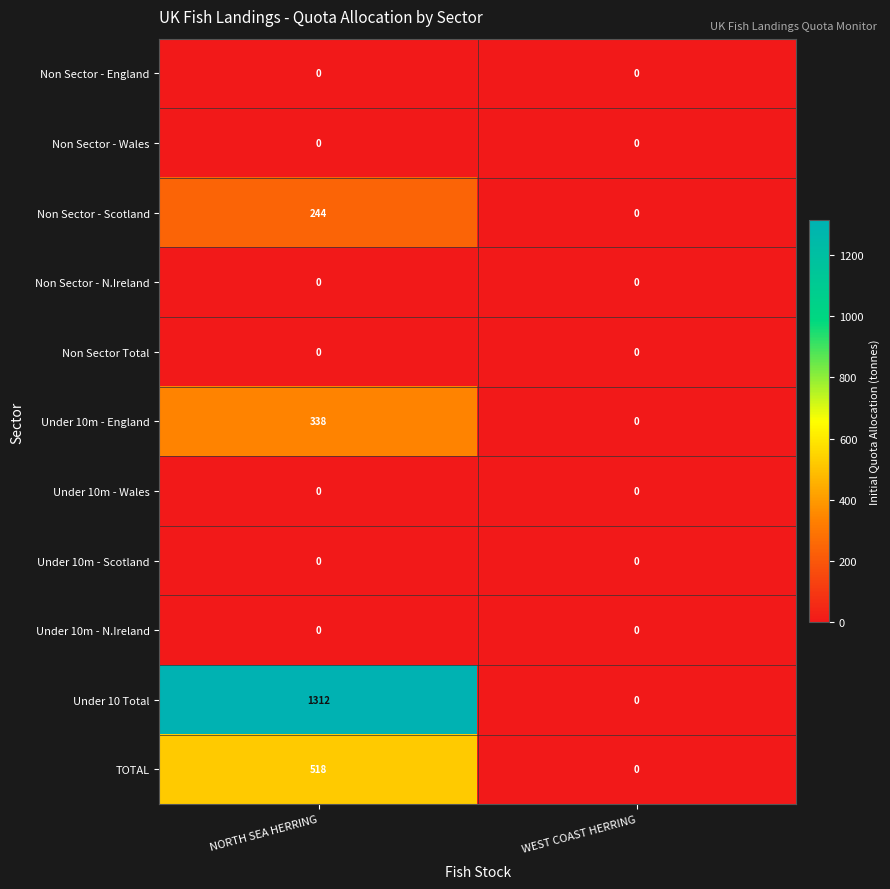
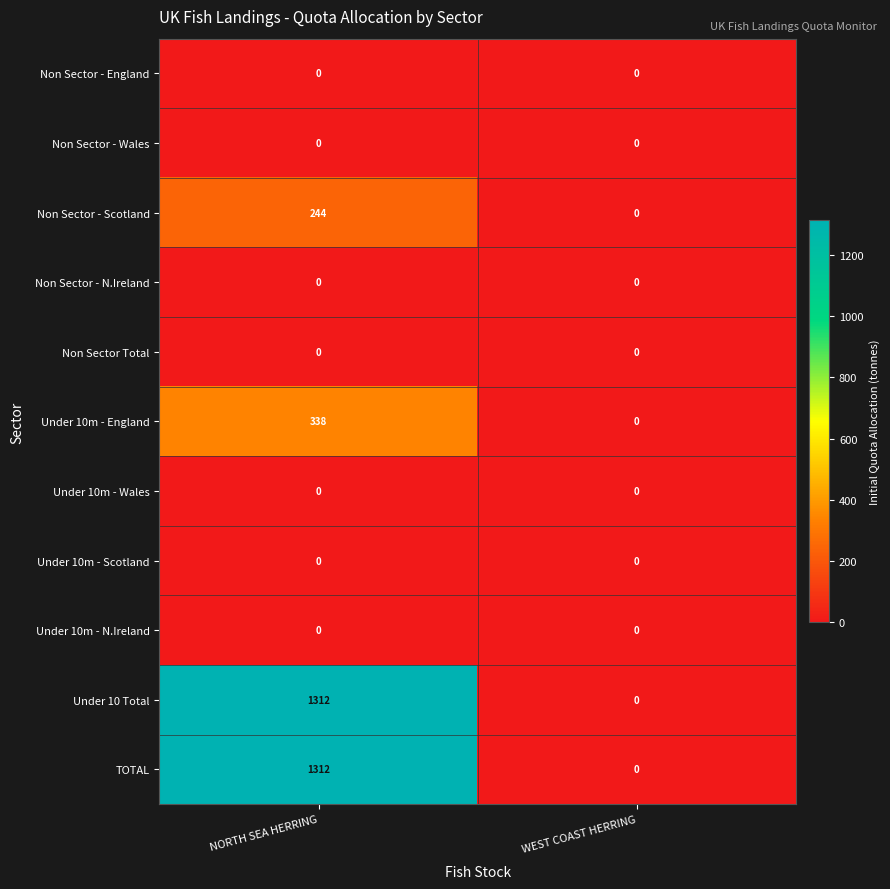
TOTAL, NORTH SEA HERRING: 518 -> 1312
